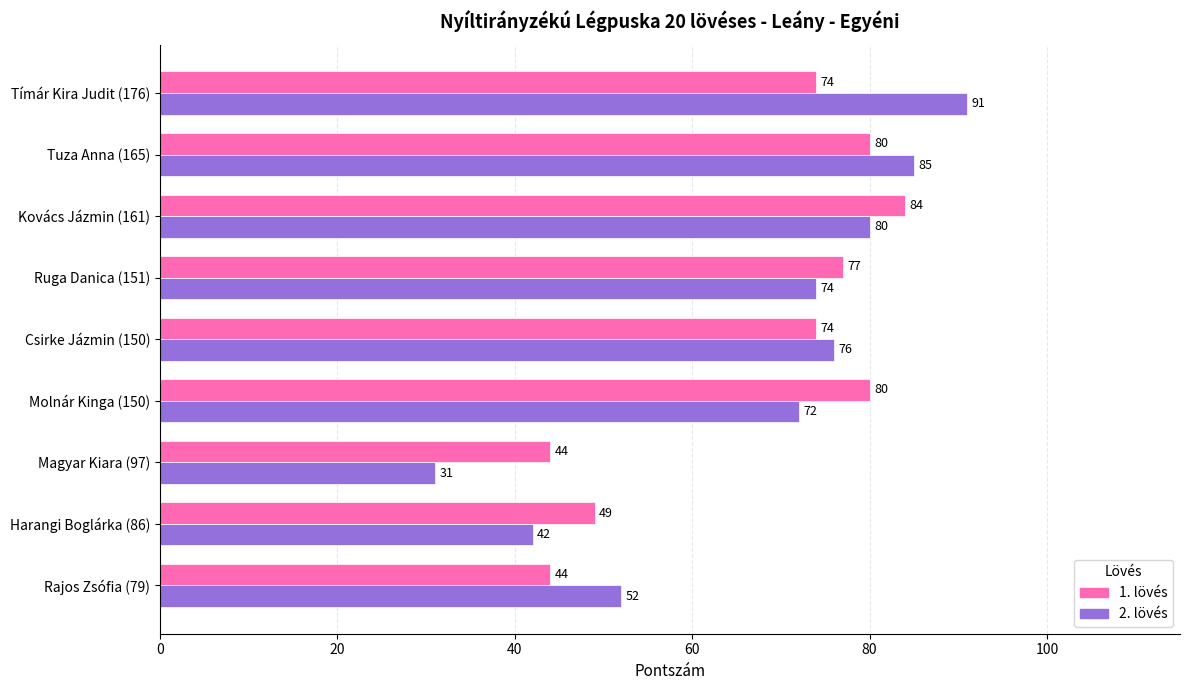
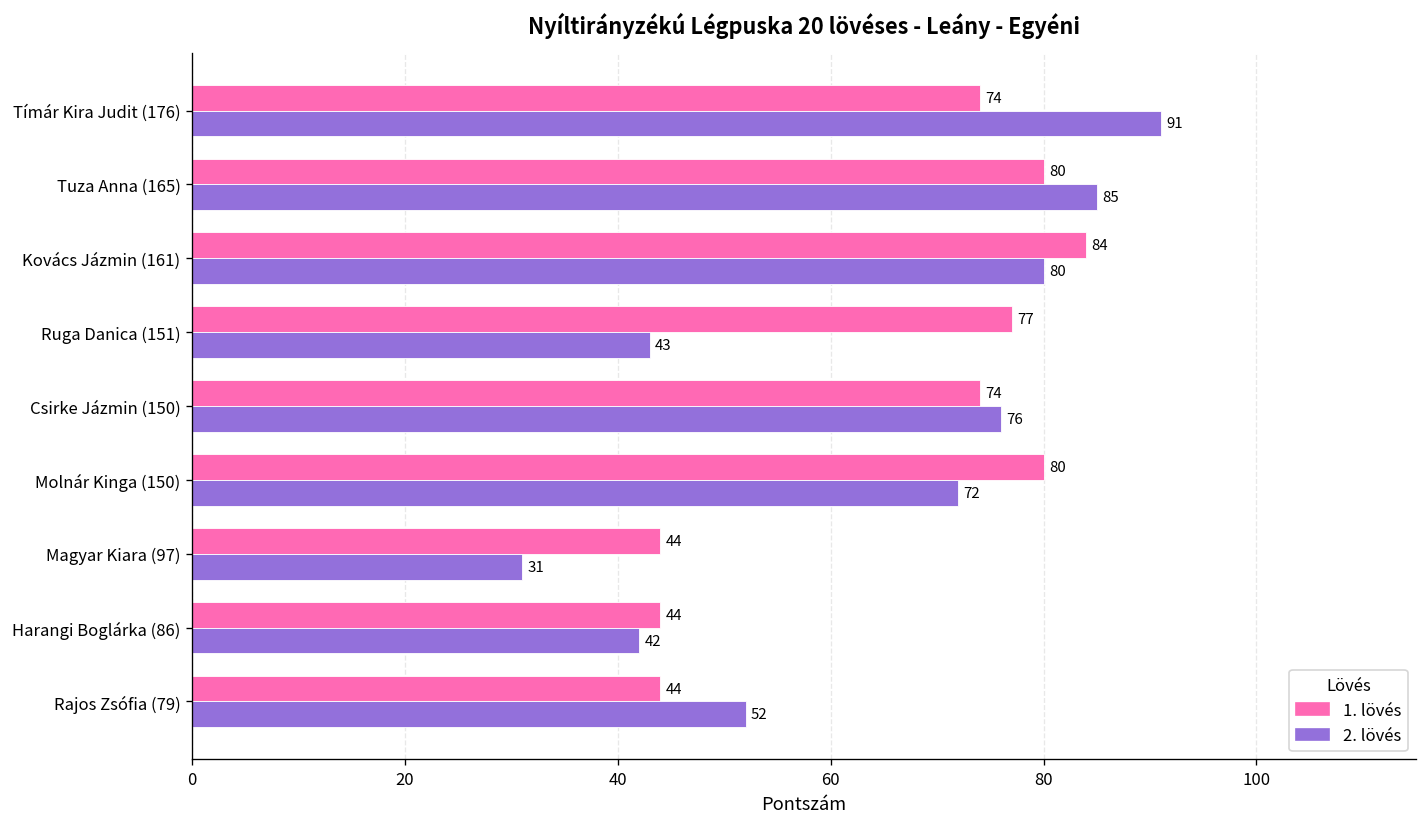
2. lövés, Ruga Danica (151): 74 -> 43
1. lövés, Harangi Boglárka (86): 49 -> 44
